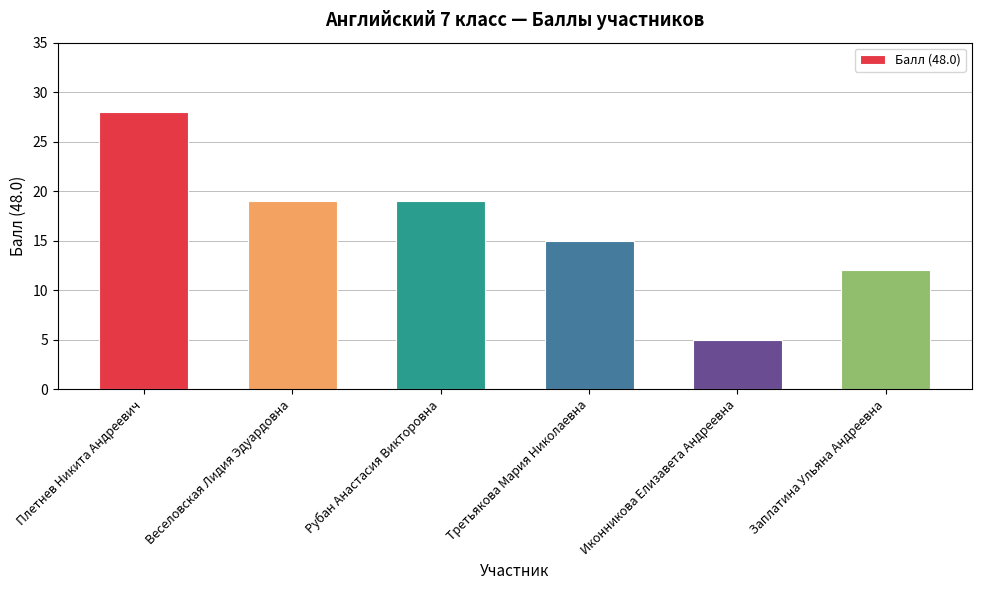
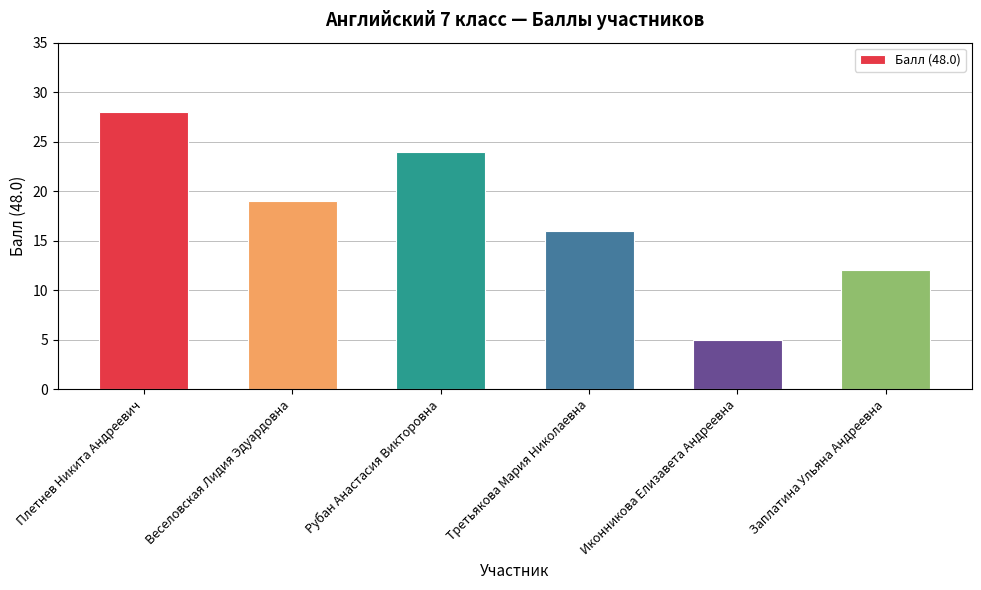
Рубан Анастасия Викторовна: 19 -> 24
Третьякова Мария Николаевна: 15 -> 16
